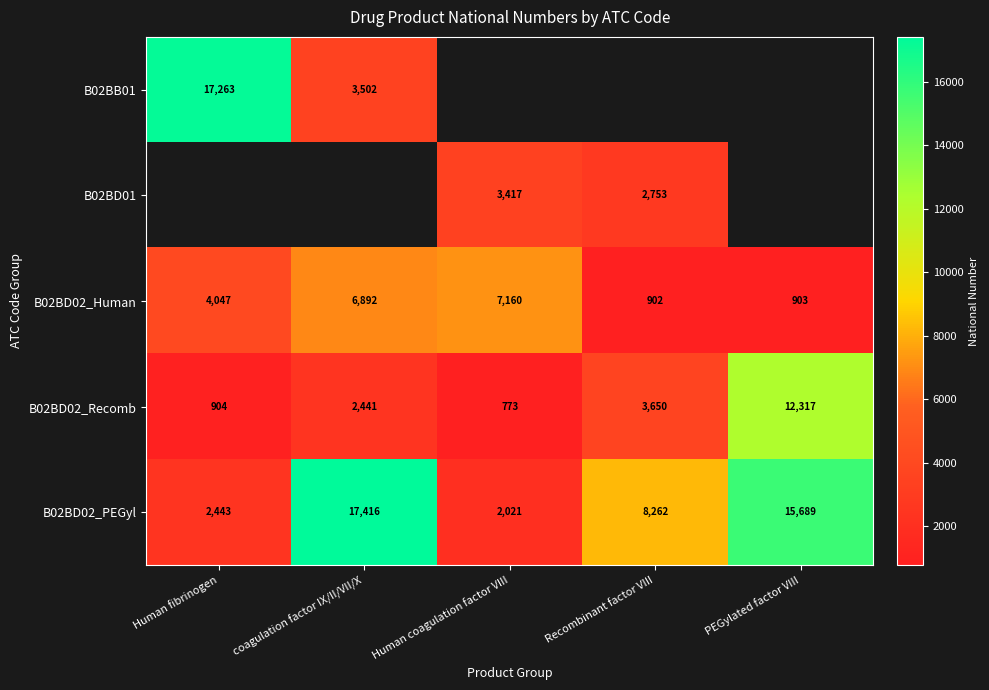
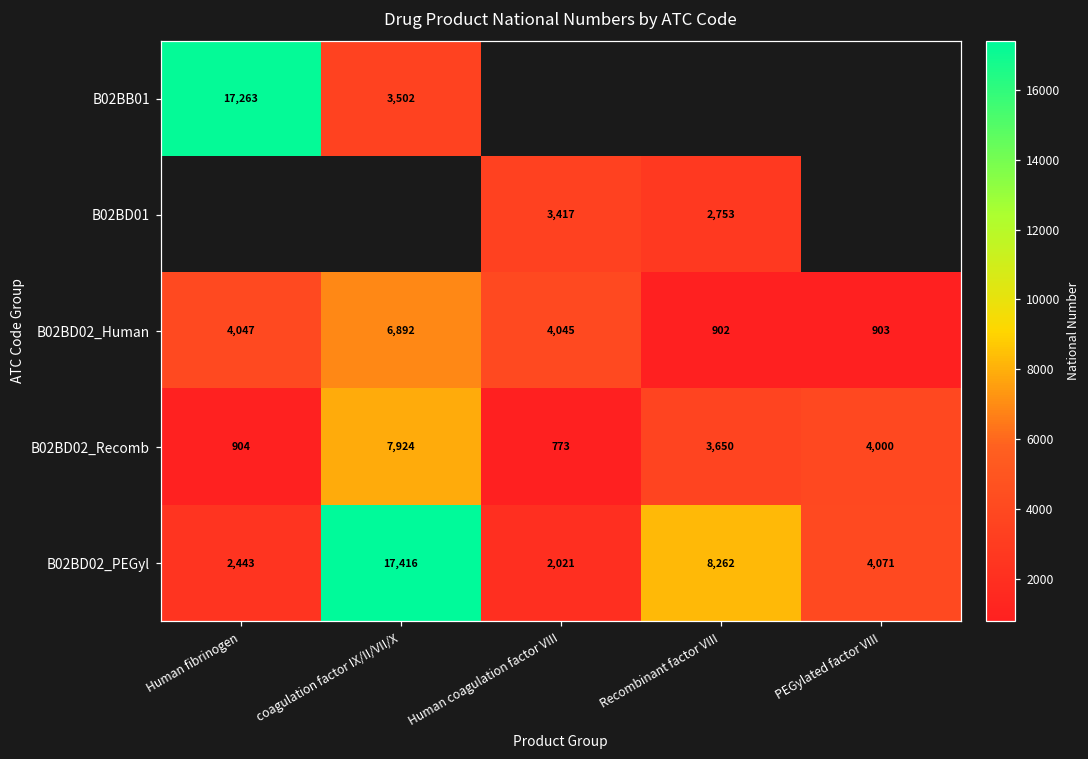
B02BD02_Human, Human coagulation factor VIII: 7,160 -> 4,045
B02BD02_Recomb, coagulation factor IX/II/VII/X: 2,441 -> 7,924
B02BD02_Recomb, PEGylated factor VIII: 12,317 -> 4,000
B02BD02_PEGyl, PEGylated factor VIII: 15,689 -> 4,071
